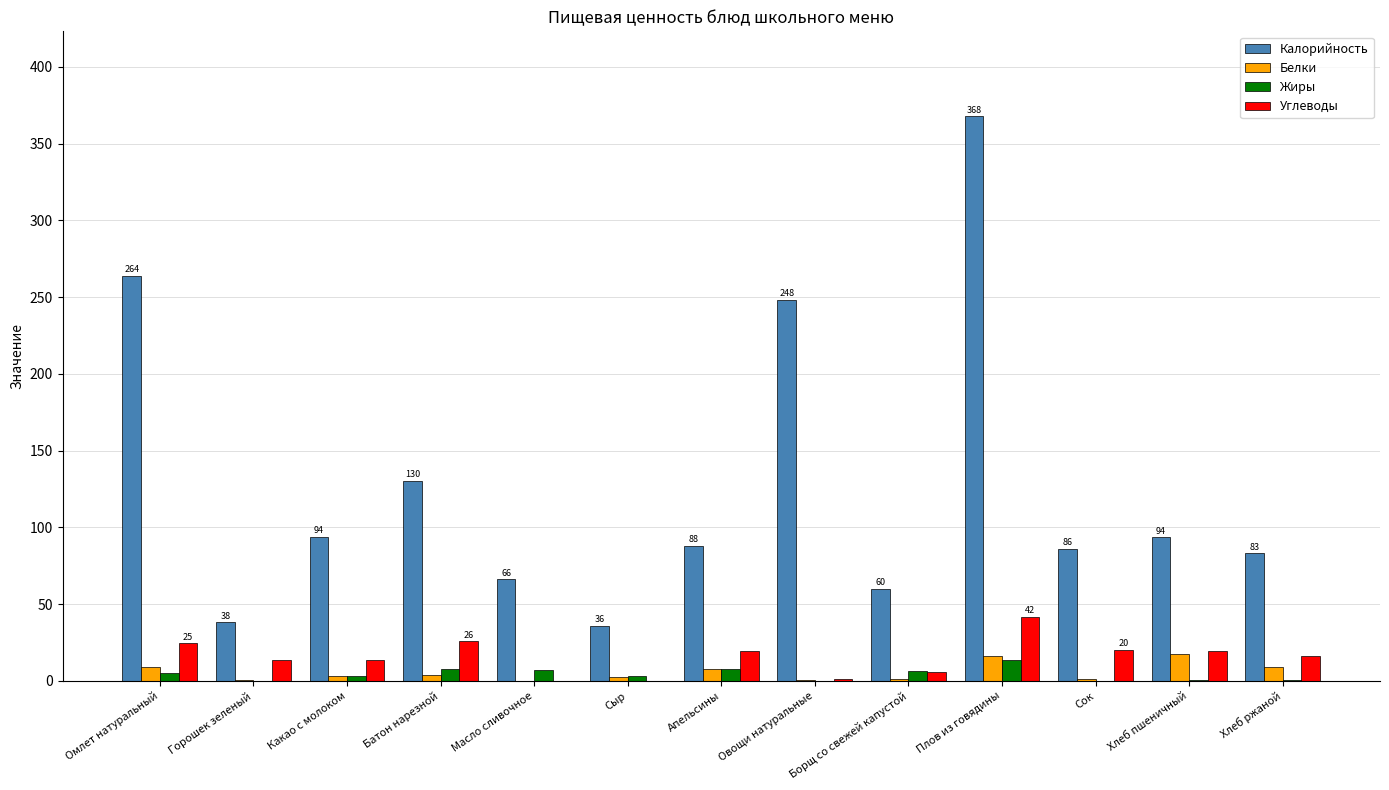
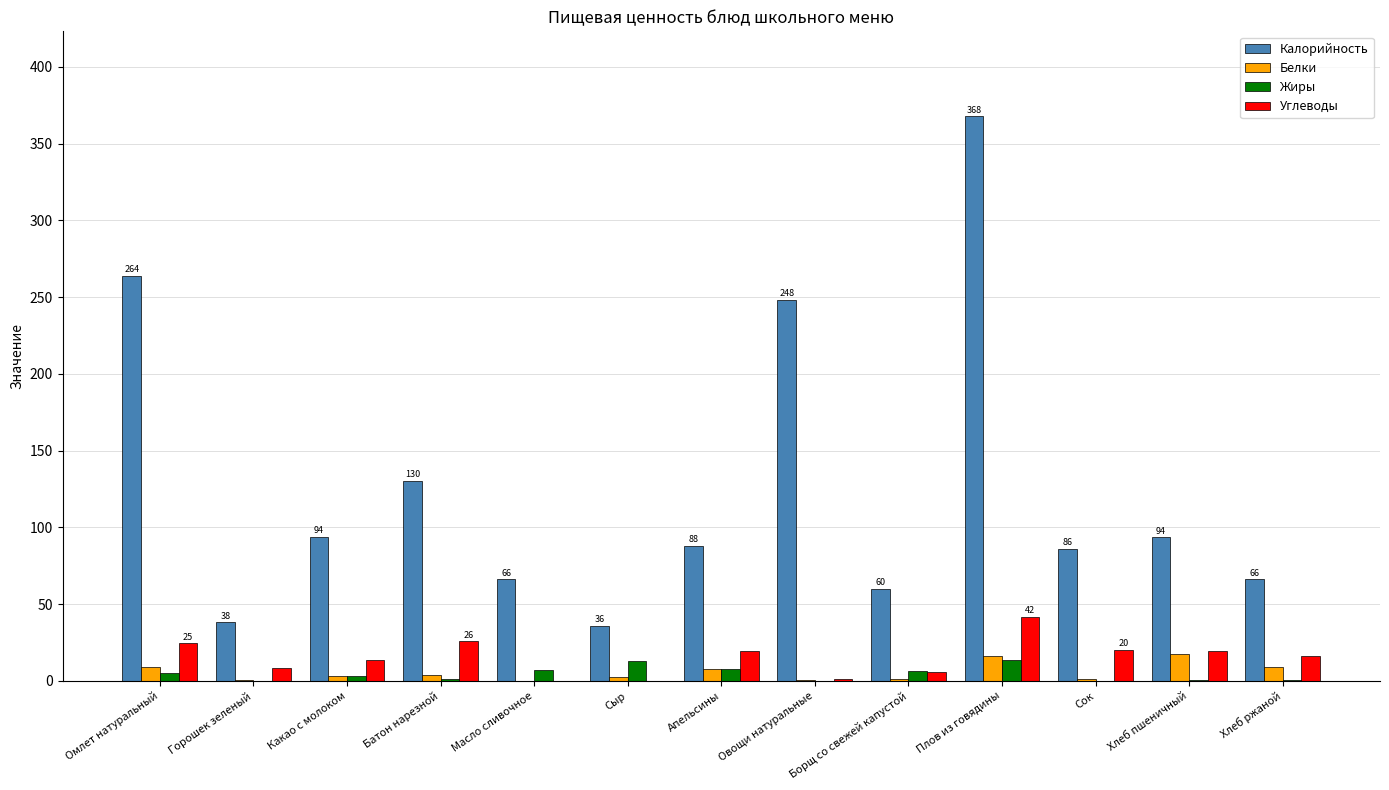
Углеводы, Горошек зеленый: 14 -> 8
Жиры, Батон нарезной: 8 -> 1
Жиры, Сыр: 3 -> 13
Калорийность, Хлеб ржаной: 83 -> 66
